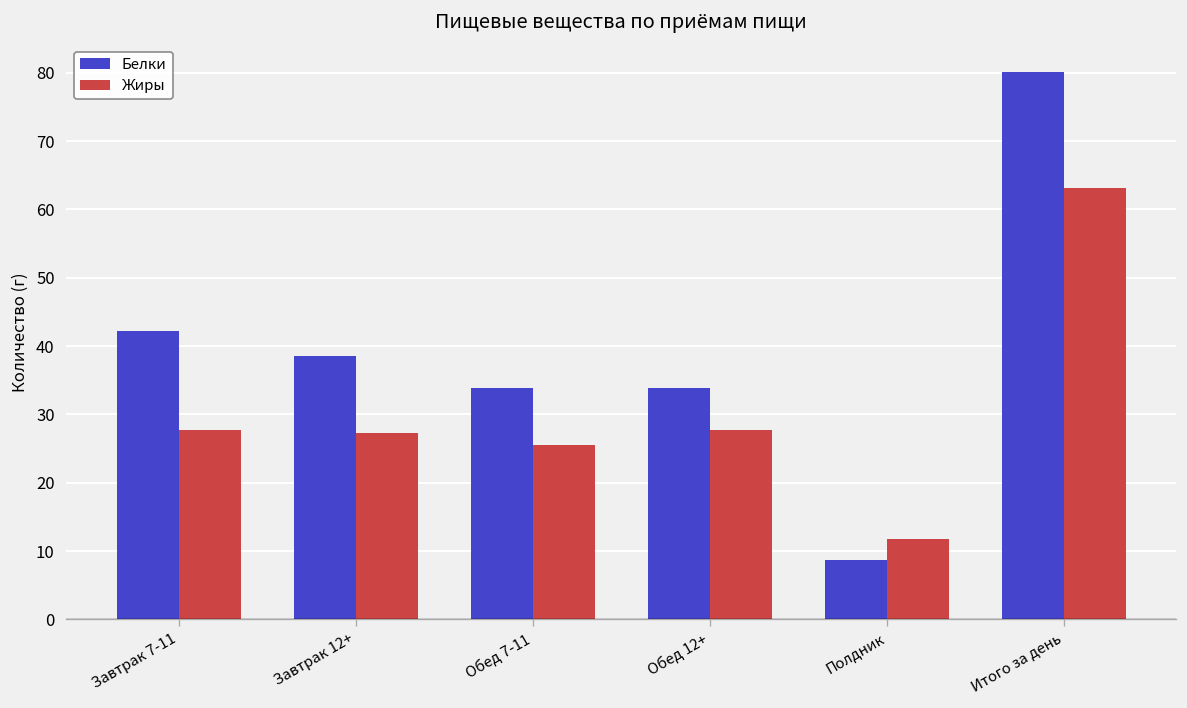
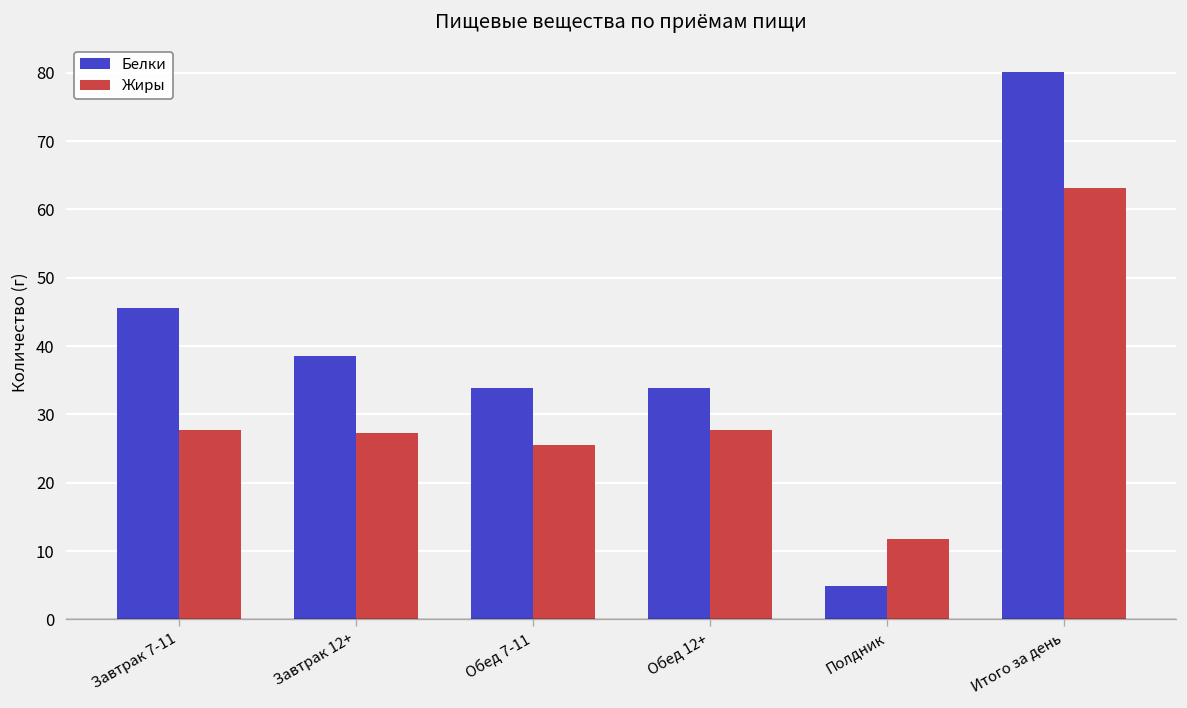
Белки, Завтрак 7-11: 42 -> 46
Белки, Полдник: 9 -> 5
